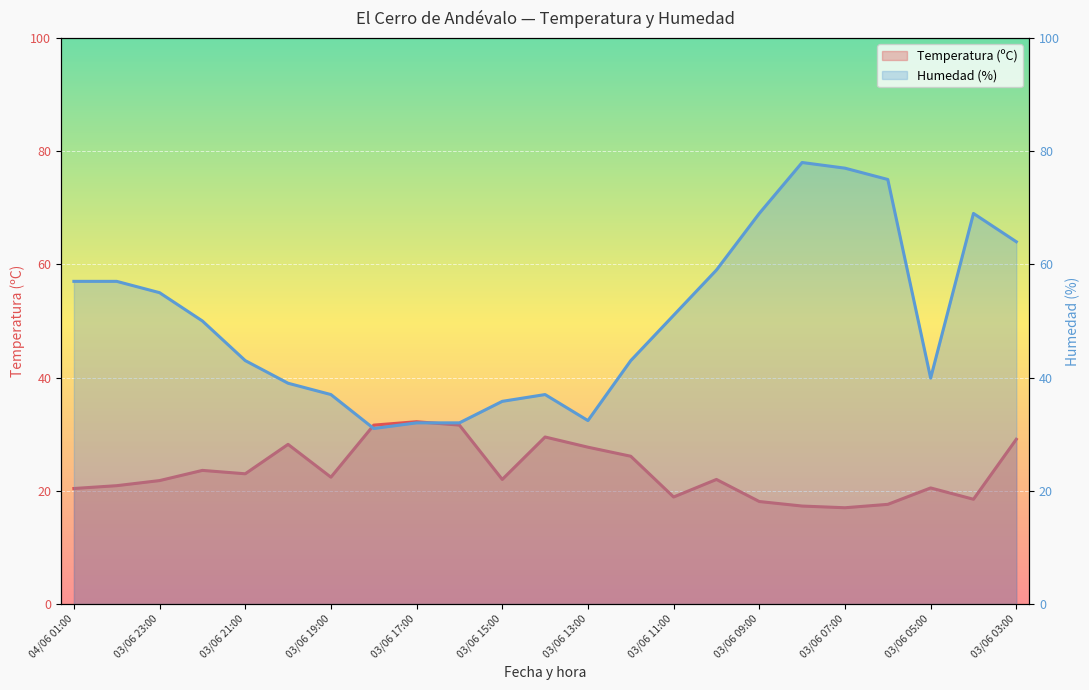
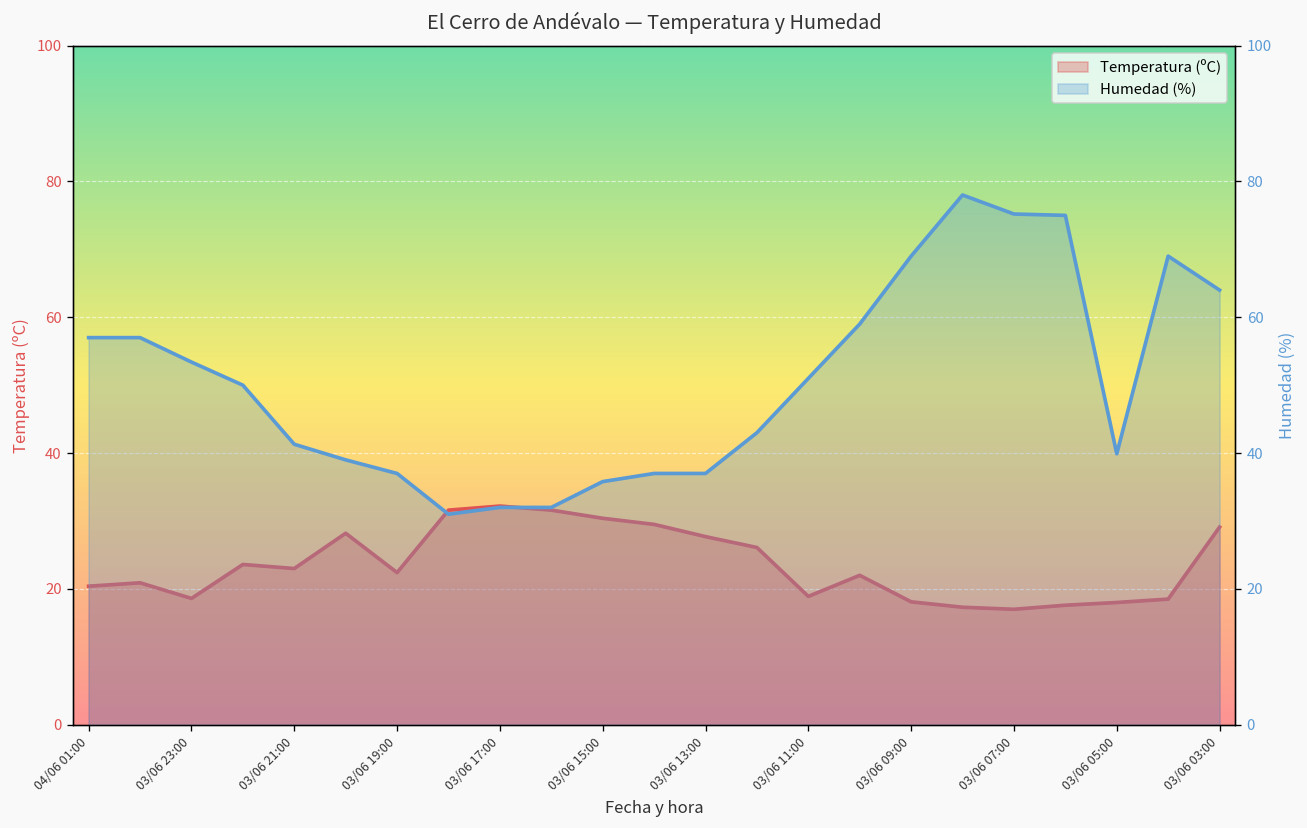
Temperatura (ºC), 03/06 23:00: 22 -> 19
Temperatura (ºC), 03/06 15:00: 22 -> 30
Temperatura (ºC), 03/06 05:00: 21 -> 18
Humedad (%), 03/06 23:00: 55 -> 53
Humedad (%), 03/06 21:00: 43 -> 41
Humedad (%), 03/06 13:00: 32 -> 37
Humedad (%), 03/06 07:00: 77 -> 75
